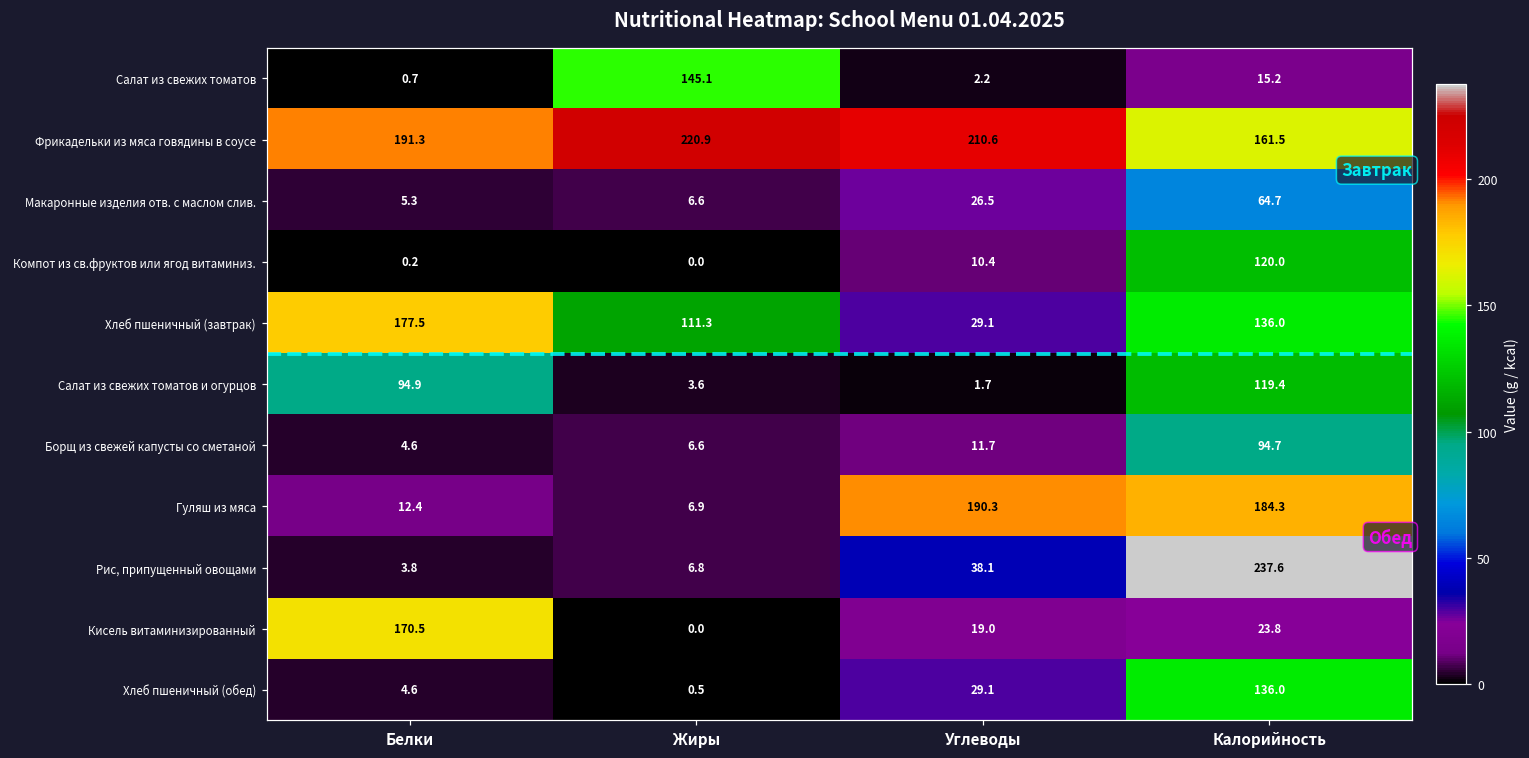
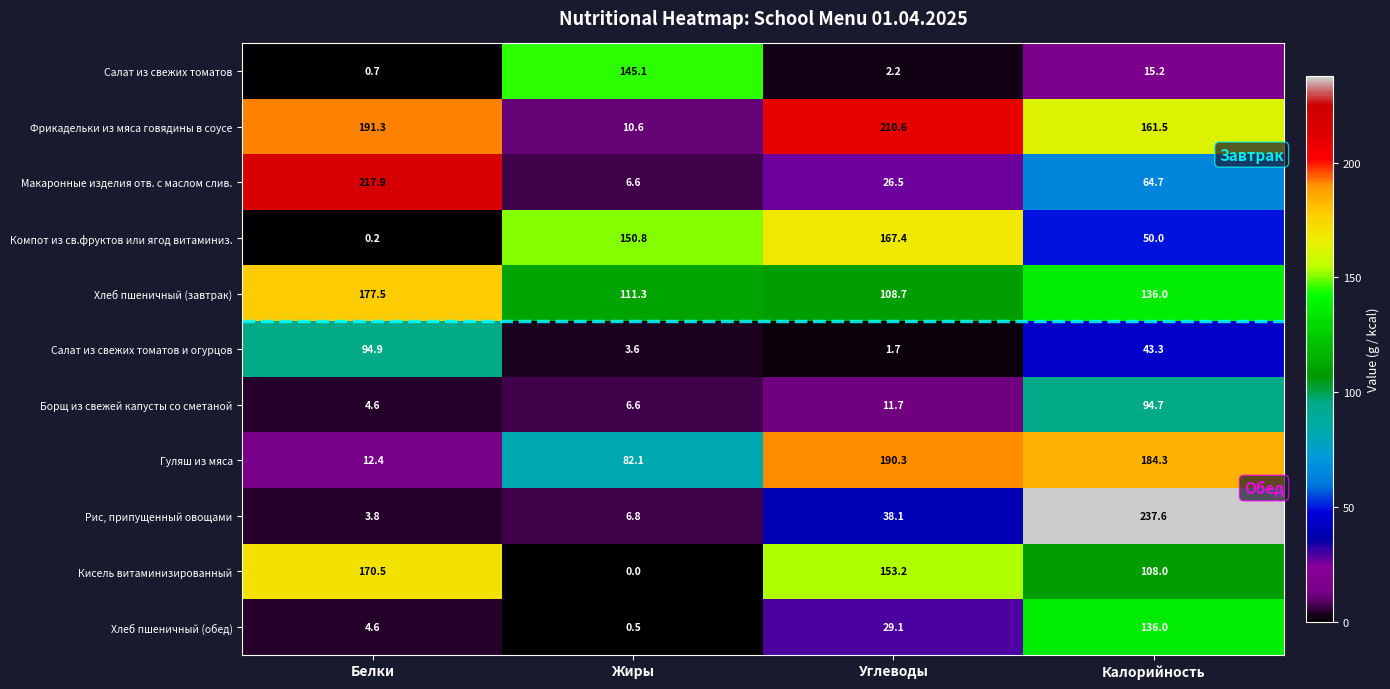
Фрикадельки из мяса говядины в соусе, Жиры: 220.9 -> 10.6
Макаронные изделия отв. с маслом слив., Белки: 5.3 -> 217.9
Компот из св.фруктов или ягод витаминиз., Жиры: 0.0 -> 150.8
Компот из св.фруктов или ягод витаминиз., Углеводы: 10.4 -> 167.4
Компот из св.фруктов или ягод витаминиз., Калорийность: 120.0 -> 50.0
Хлеб пшеничный (завтрак), Углеводы: 29.1 -> 108.7
Салат из свежих томатов и огурцов, Калорийность: 119.4 -> 43.3
Гуляш из мяса, Жиры: 6.9 -> 82.1
Кисель витаминизированный, Углеводы: 19.0 -> 153.2
Кисель витаминизированный, Калорийность: 23.8 -> 108.0
